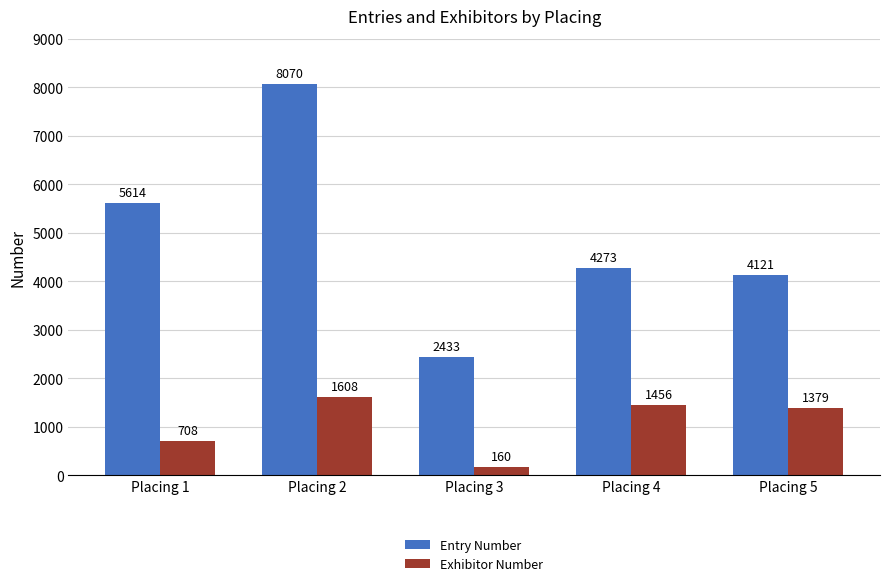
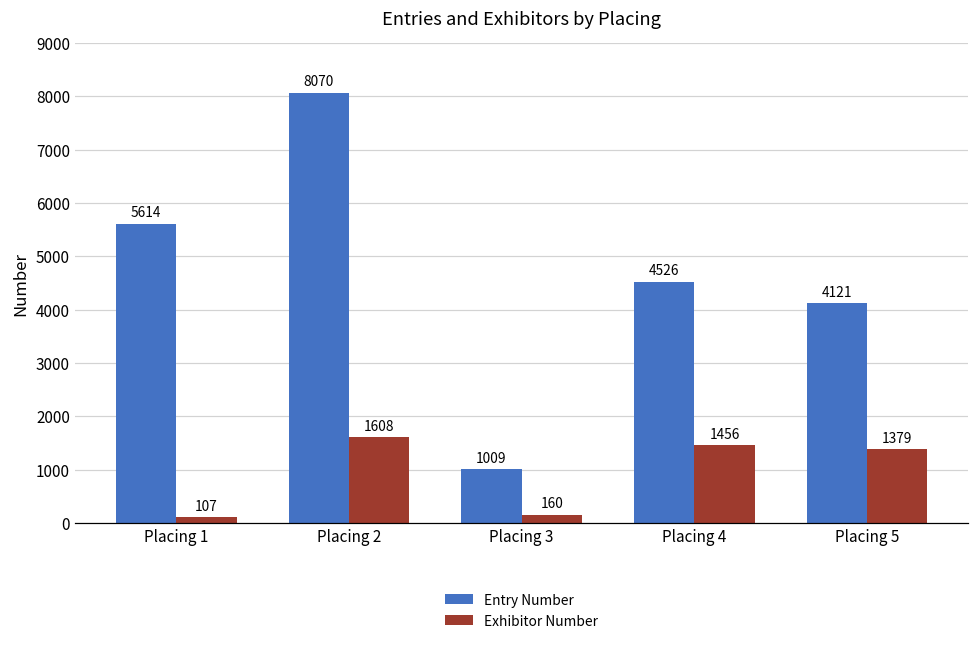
Exhibitor Number, Placing 1: 708 -> 107
Entry Number, Placing 3: 2433 -> 1009
Entry Number, Placing 4: 4273 -> 4526
